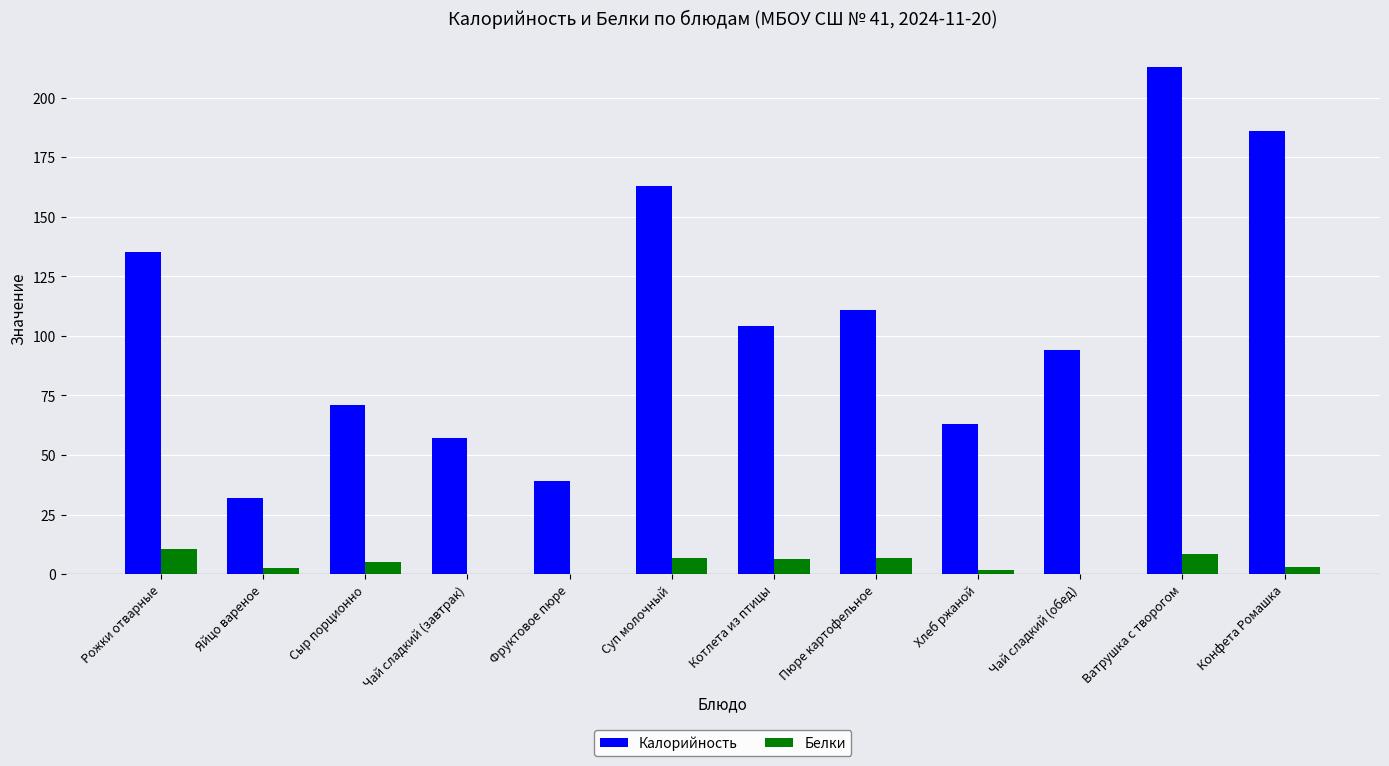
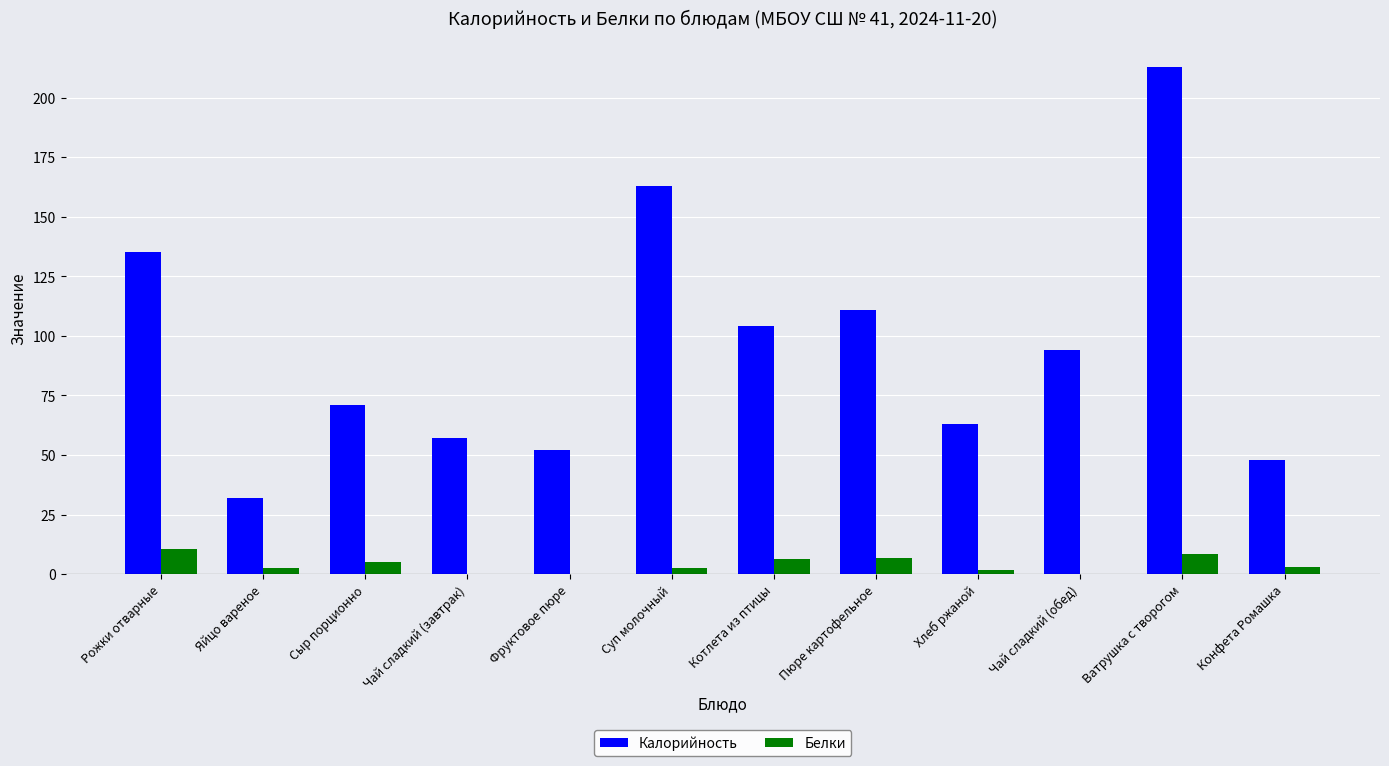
Калорийность, Фруктовое пюре: 39 -> 52
Белки, Суп молочный: 7 -> 3
Калорийность, Конфета Ромашка: 186 -> 48
